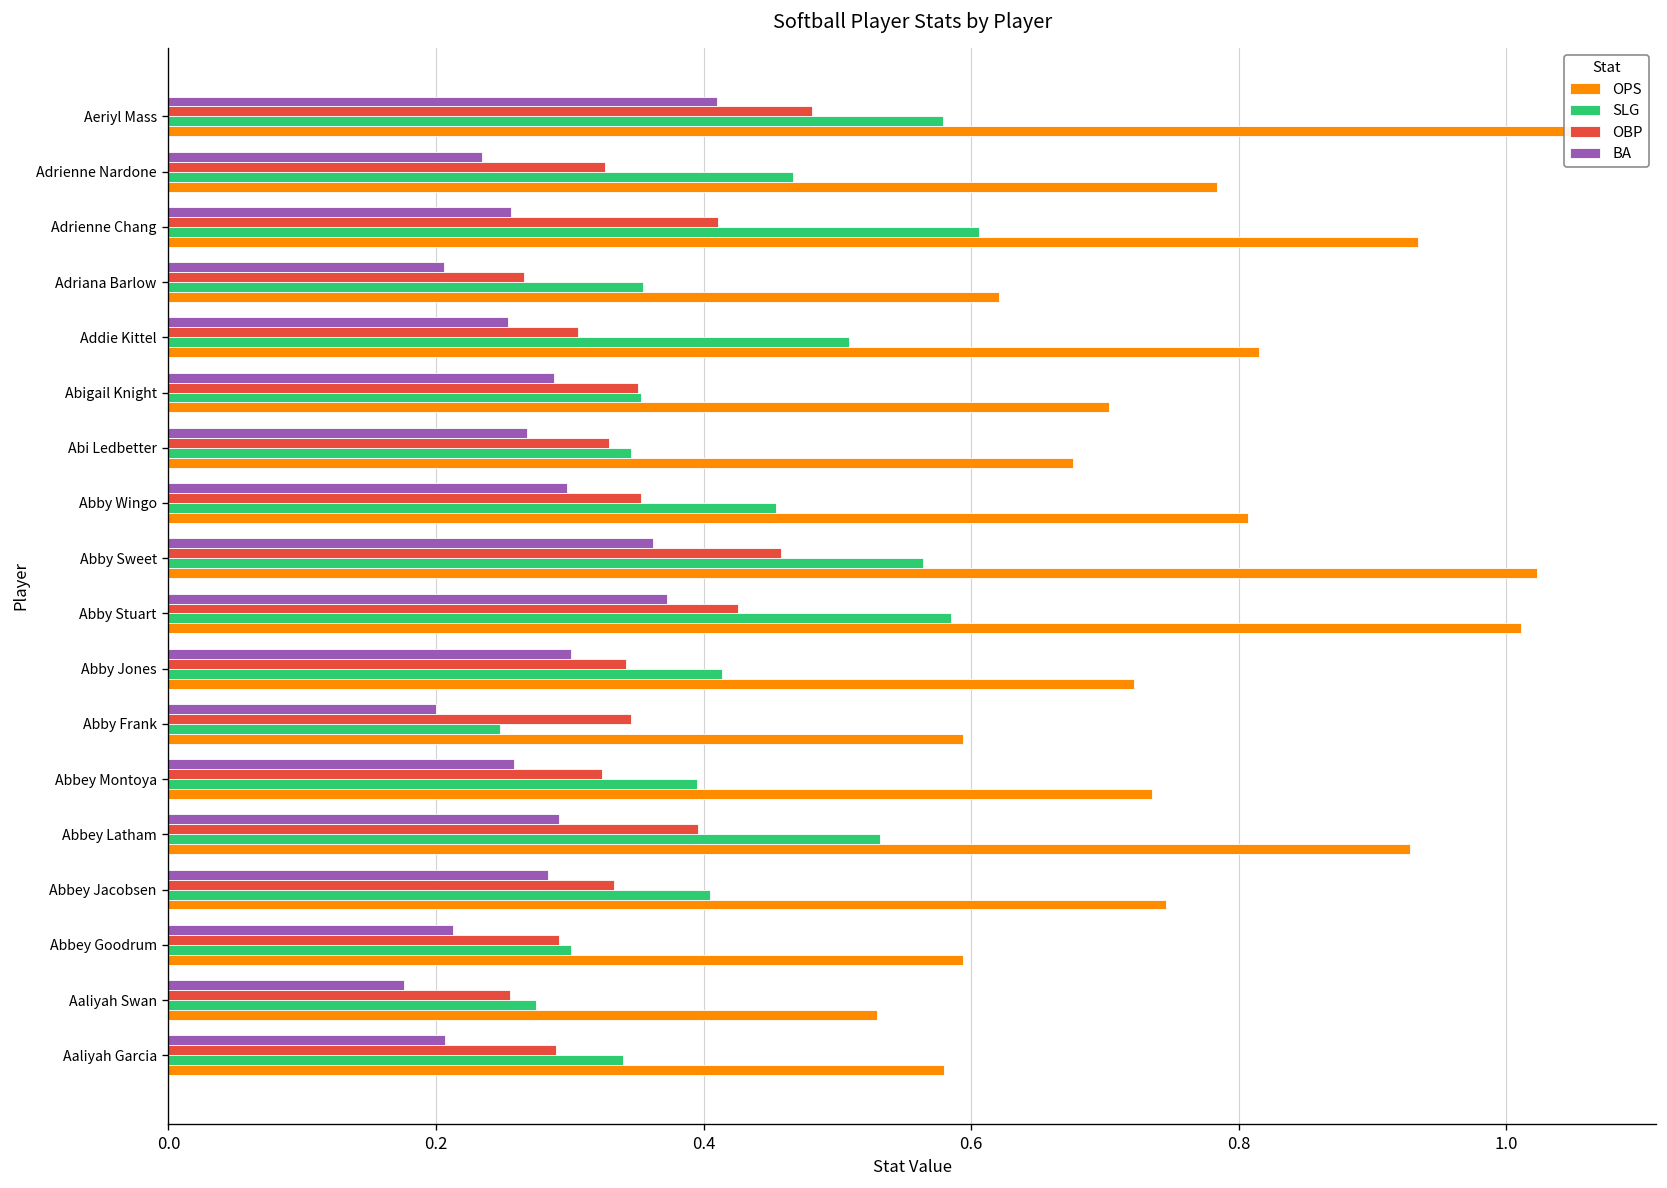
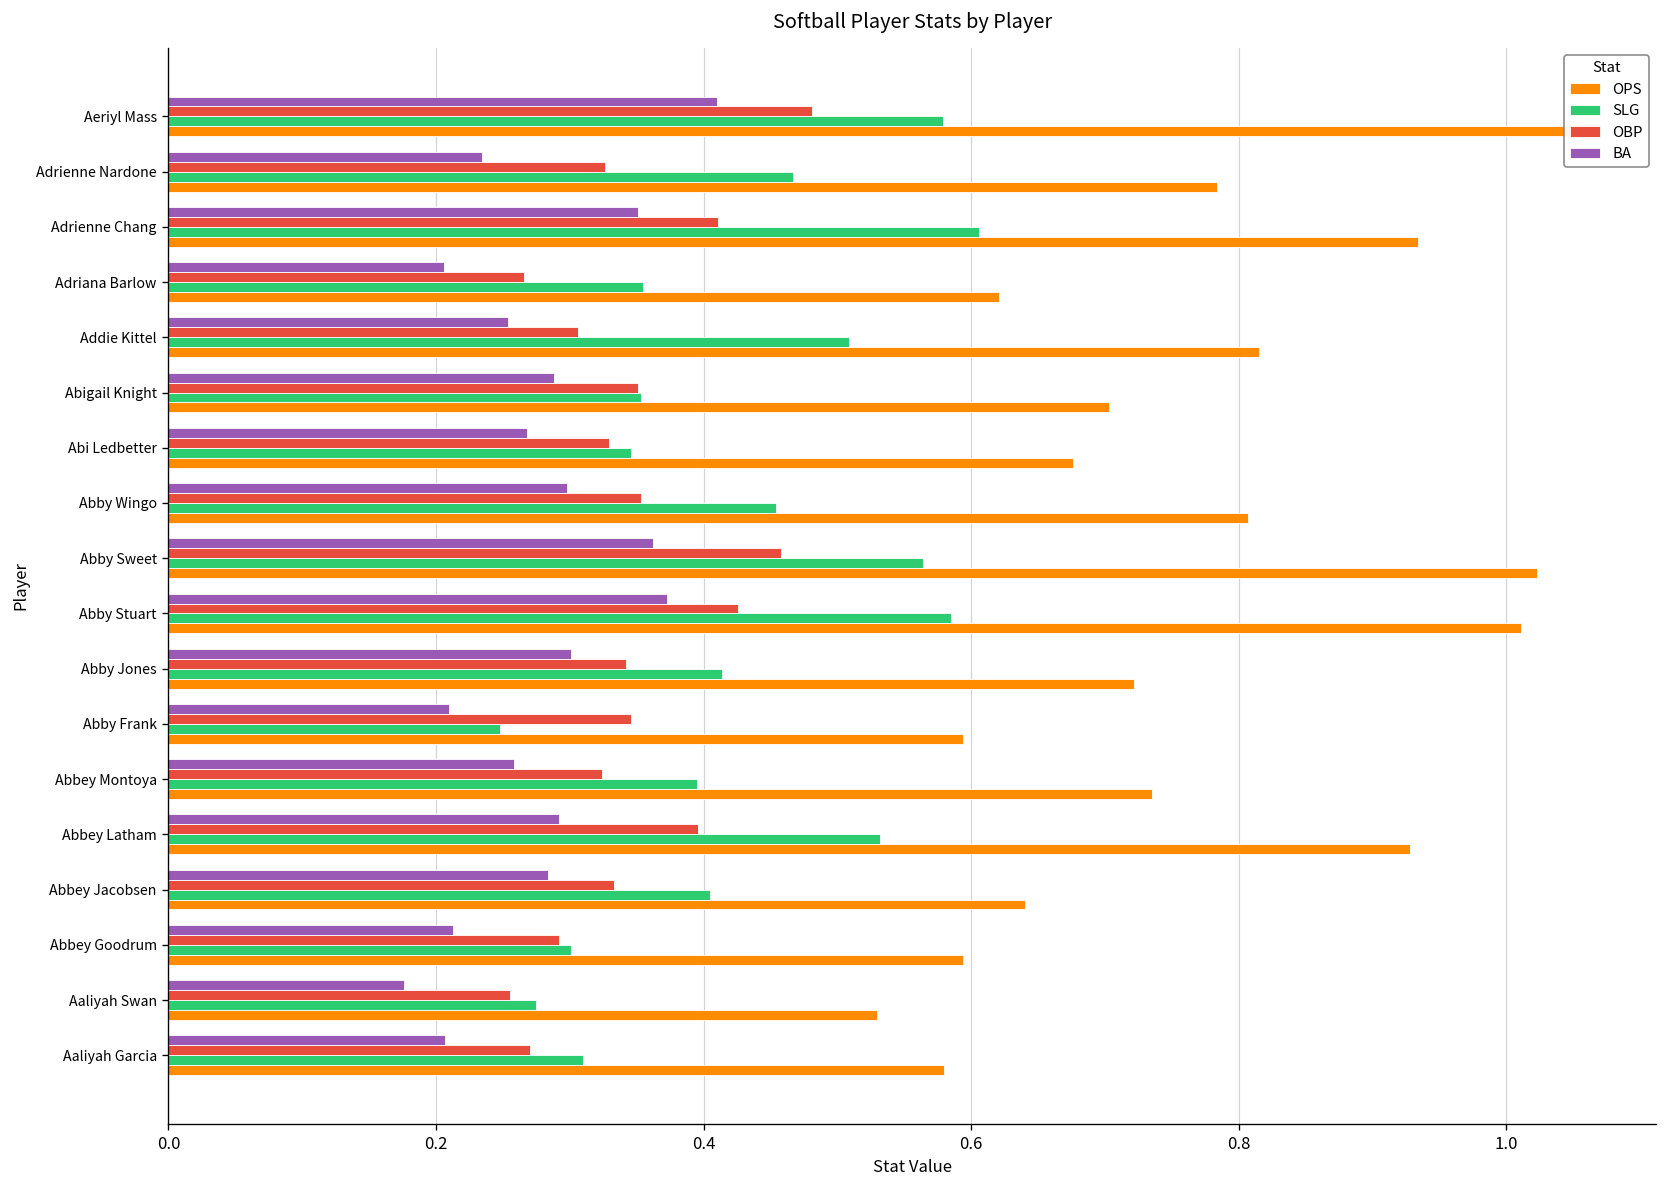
BA, Adrienne Chang: 0.256 -> 0.351
BA, Abby Frank: 0.20 -> 0.21
OPS, Abbey Jacobsen: 0.746 -> 0.640
OBP, Aaliyah Garcia: 0.29 -> 0.27
SLG, Aaliyah Garcia: 0.34 -> 0.31
